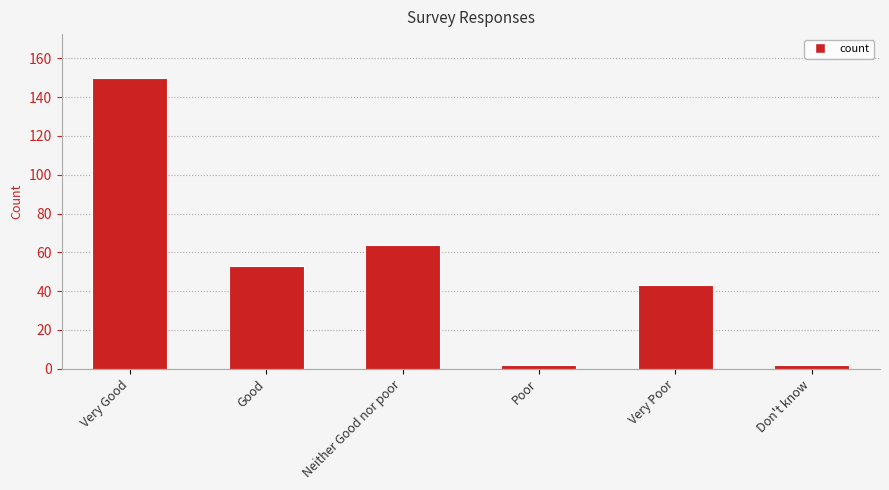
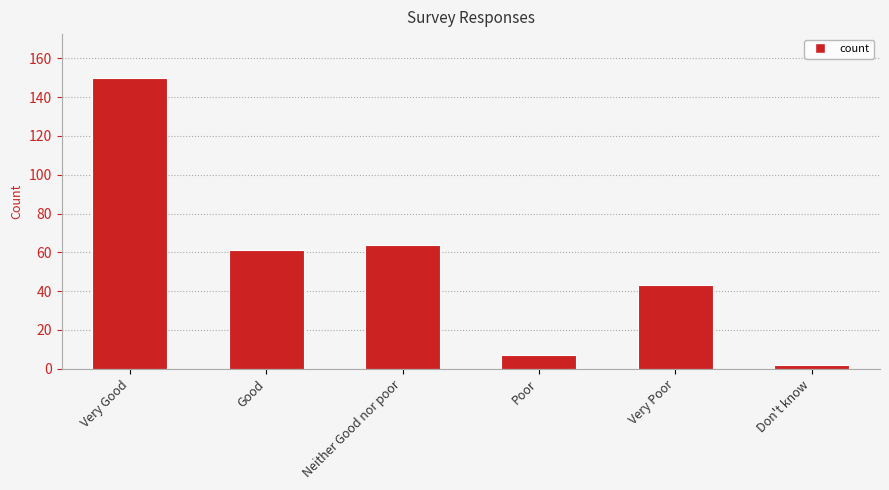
Good: 53 -> 61
Poor: 2 -> 7
